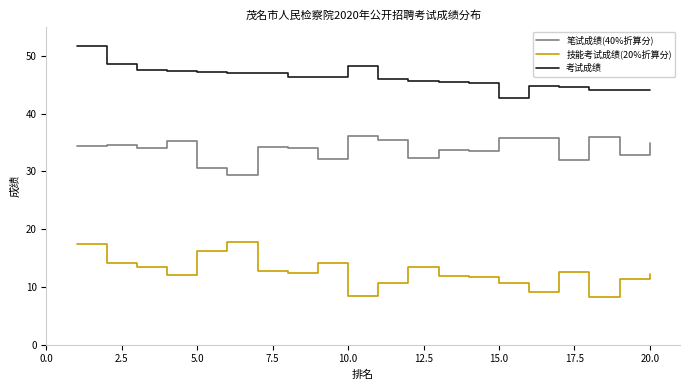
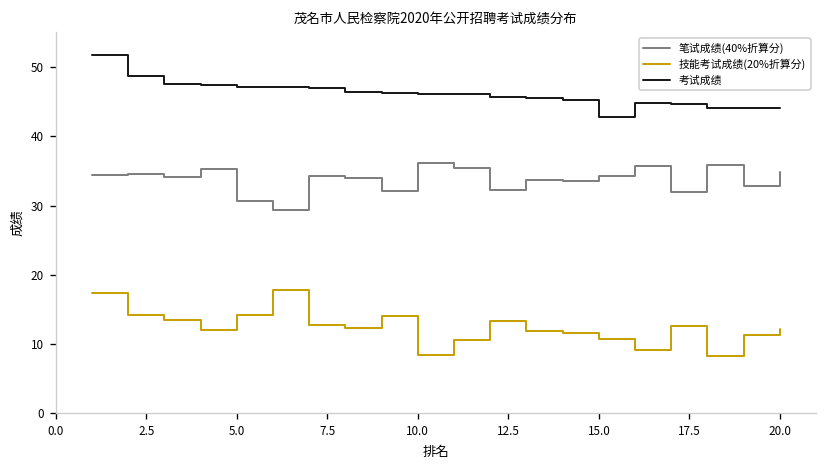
技能考试成绩(20%折算分), 5.0: 16 -> 14
考试成绩, 10.0: 48 -> 46
笔试成绩(40%折算分), 15.0: 36 -> 34
